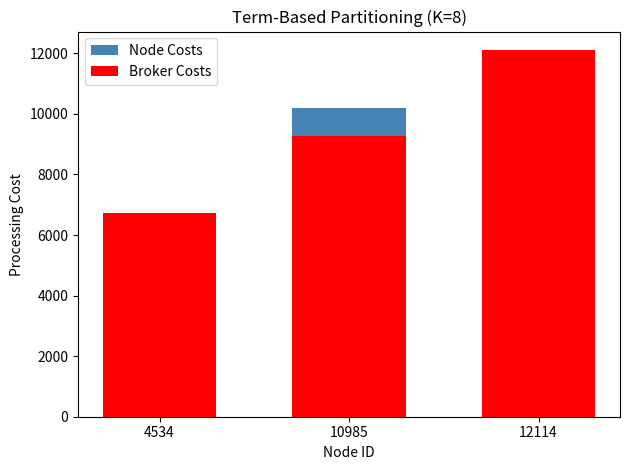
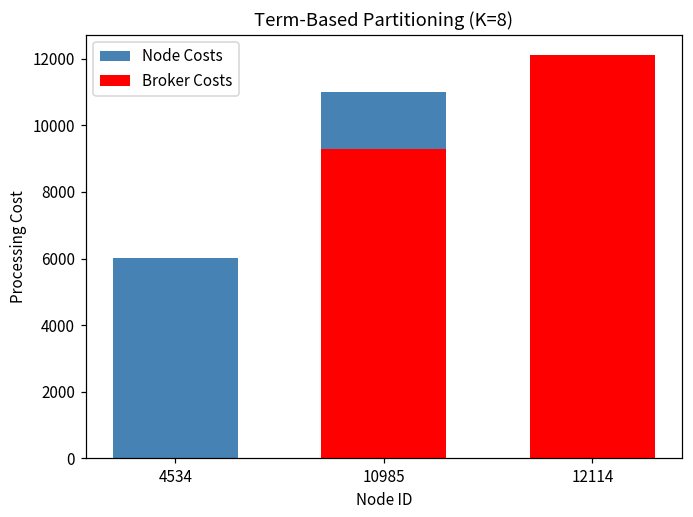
Broker Costs, 4534: 6700 -> 0
Node Costs, 10985: 10200 -> 11000
